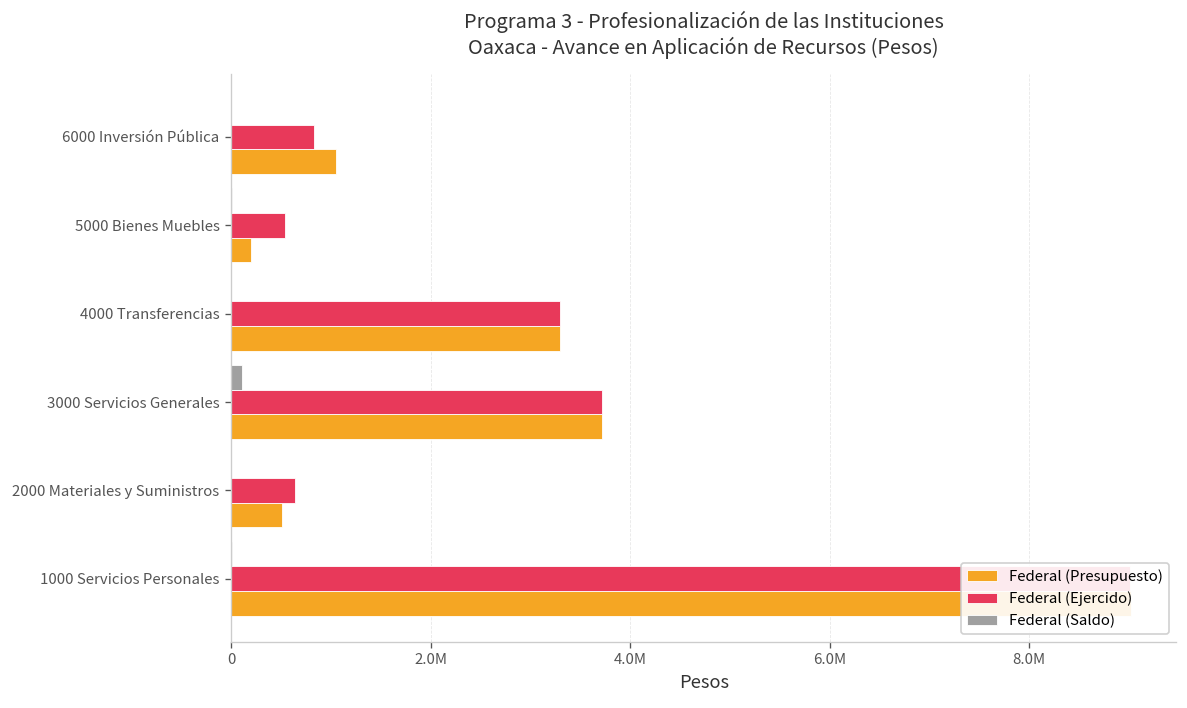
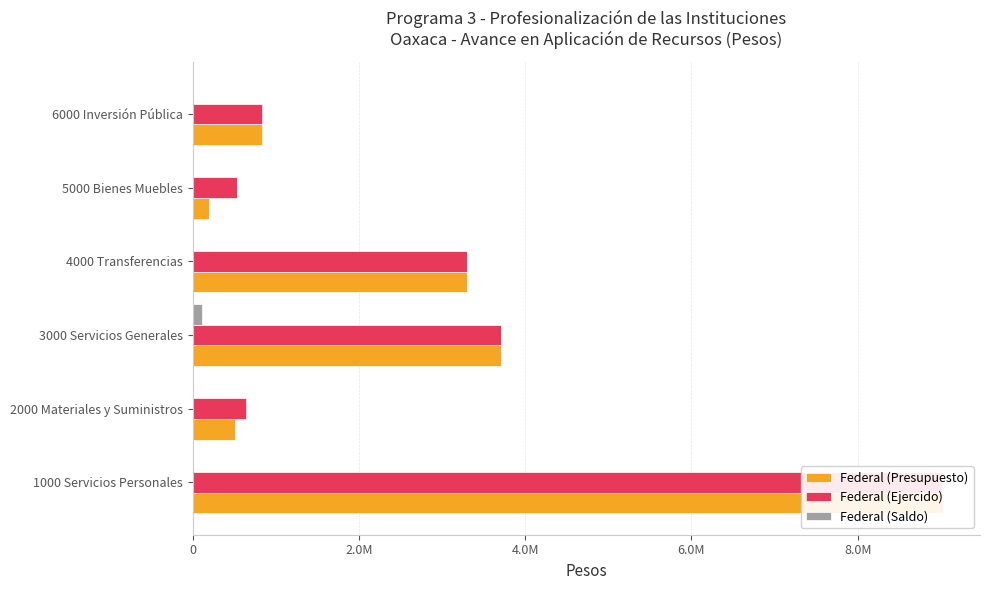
Federal (Presupuesto), 6000 Inversión Pública: 1100000 -> 800000
